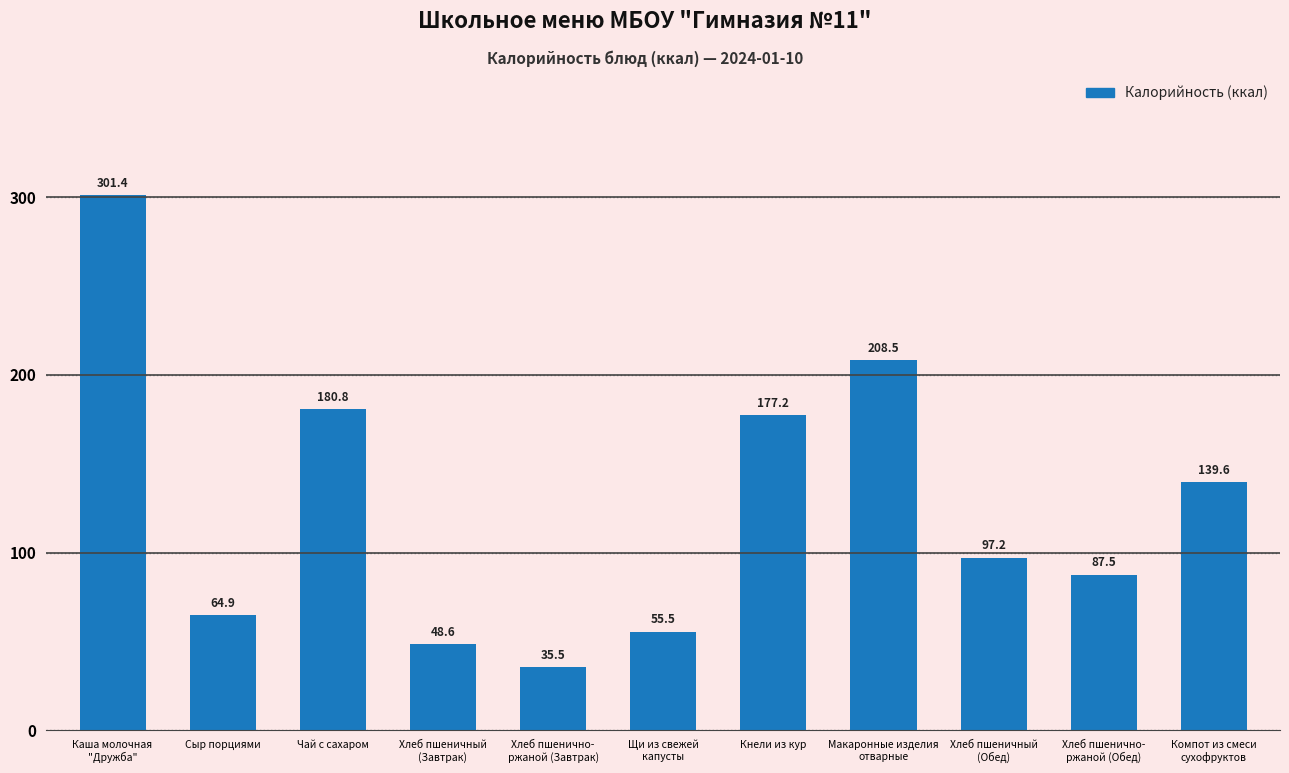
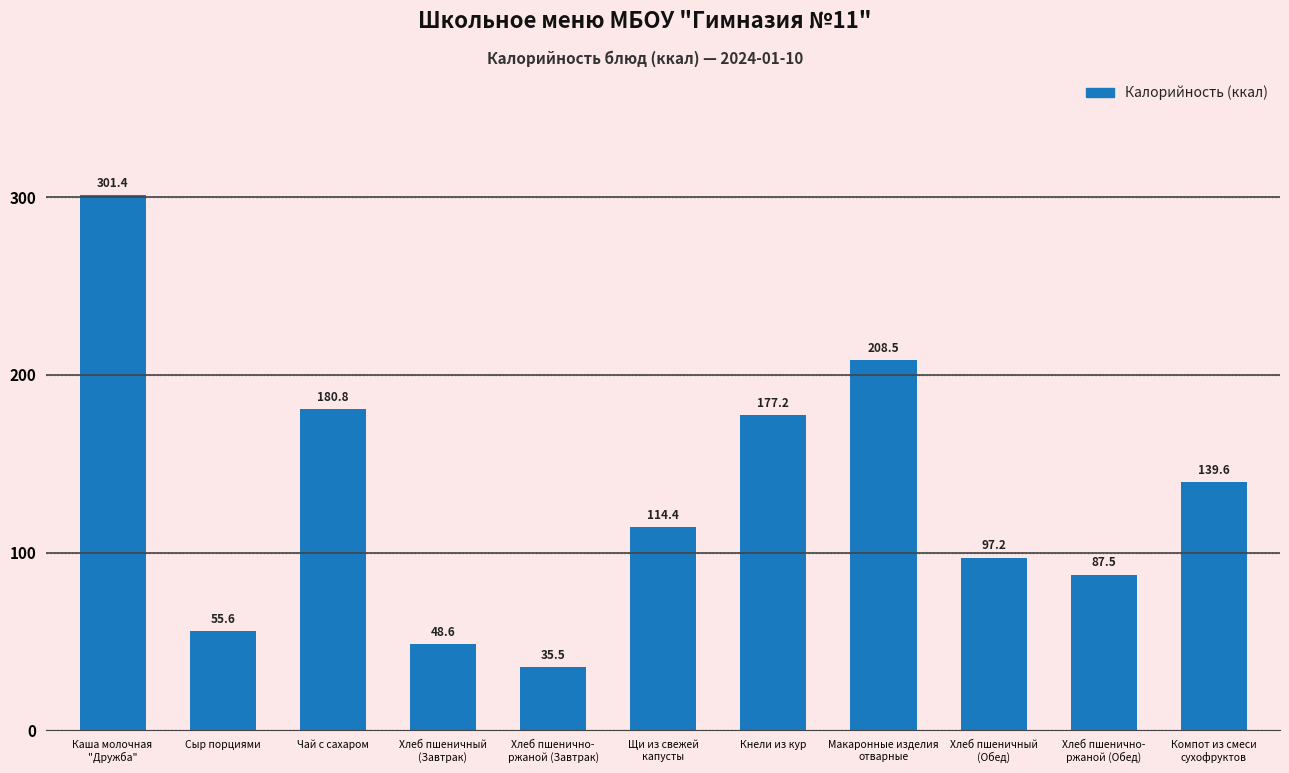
Сыр порциями: 64.9 -> 55.6
Щи из свежей капусты: 55.5 -> 114.4
